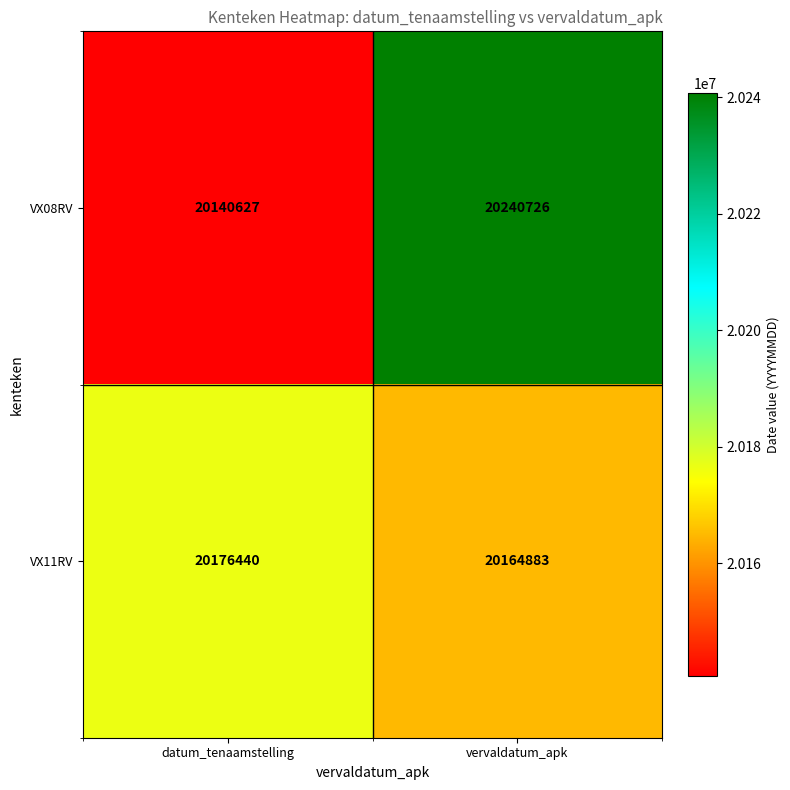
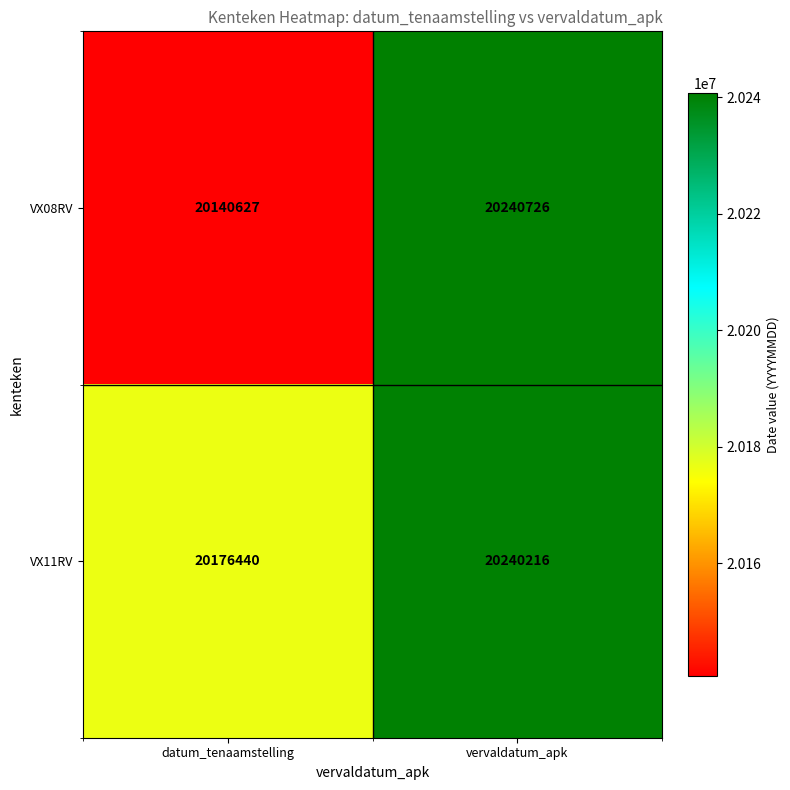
VX11RV, vervaldatum_apk: 20164883 -> 20240216
